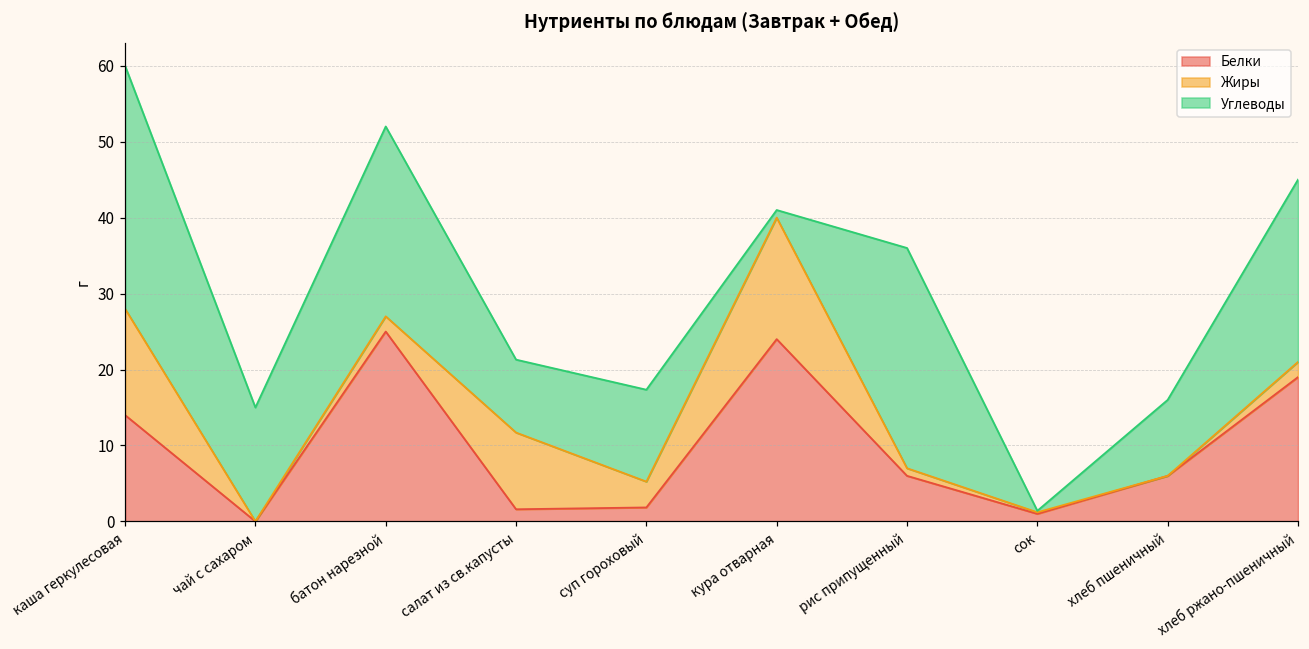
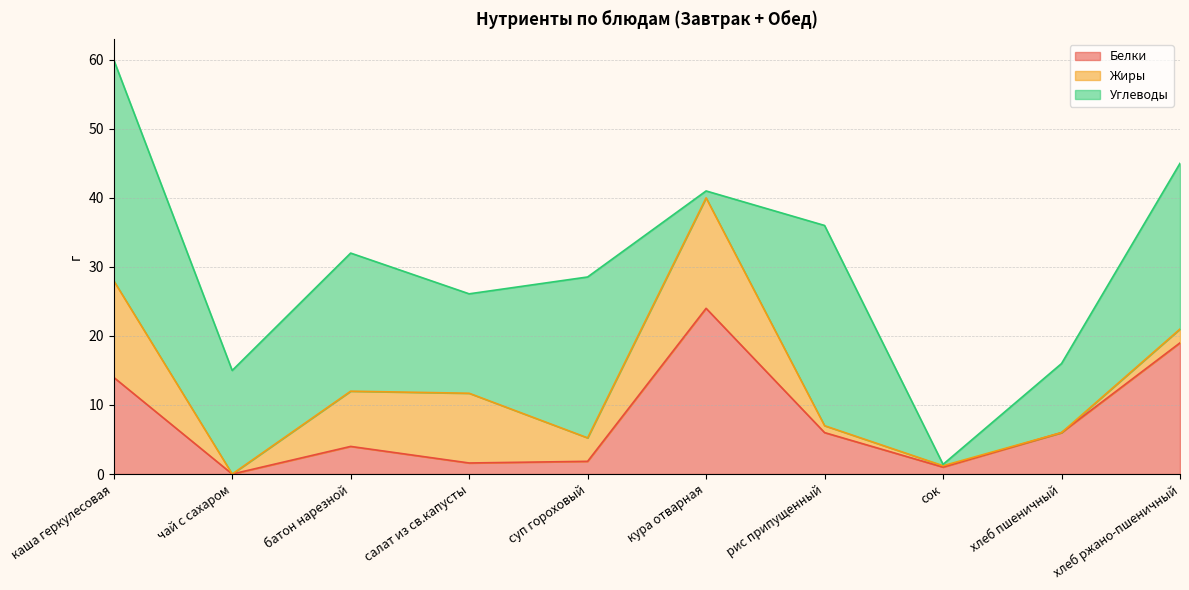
Белки, батон нарезной: 25 -> 4
Жиры, батон нарезной: 2 -> 8
Углеводы, батон нарезной: 25 -> 20
Углеводы, салат из св.капусты: 10 -> 14
Углеводы, суп гороховый: 12 -> 23
